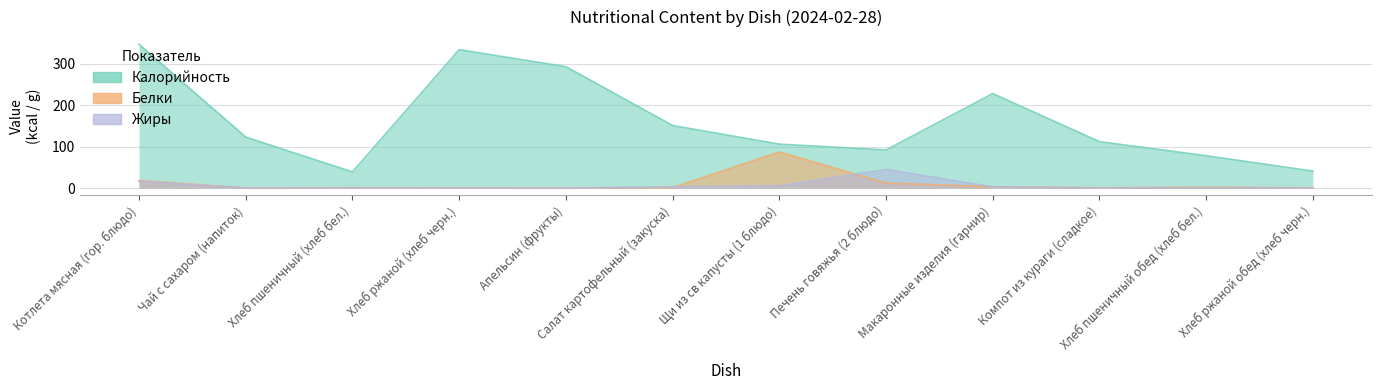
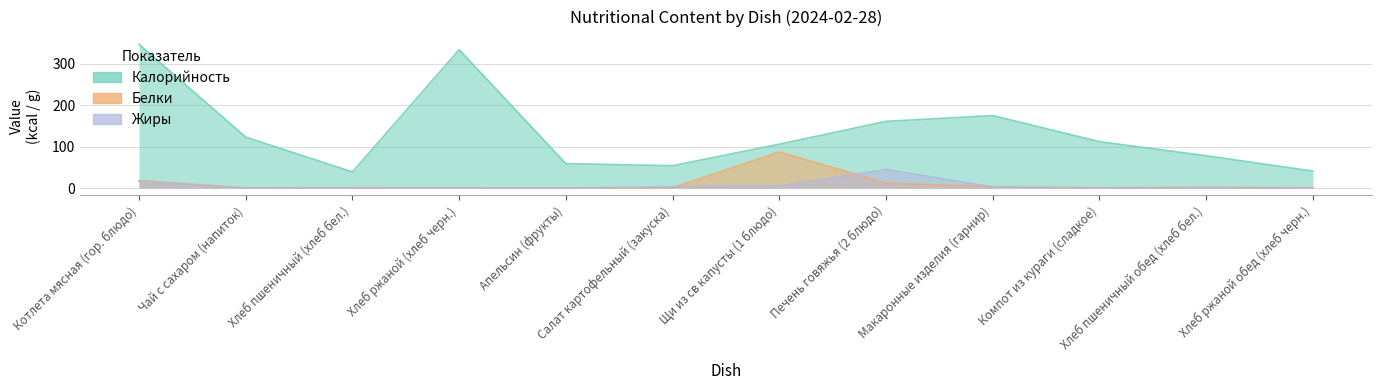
Калорийность, Апельсин (фрукты): 290 -> 60
Калорийность, Салат картофельный (закуска): 150 -> 50
Калорийность, Печень говяжья (2 блюдо): 90 -> 160
Калорийность, Макаронные изделия (гарнир): 230 -> 180
